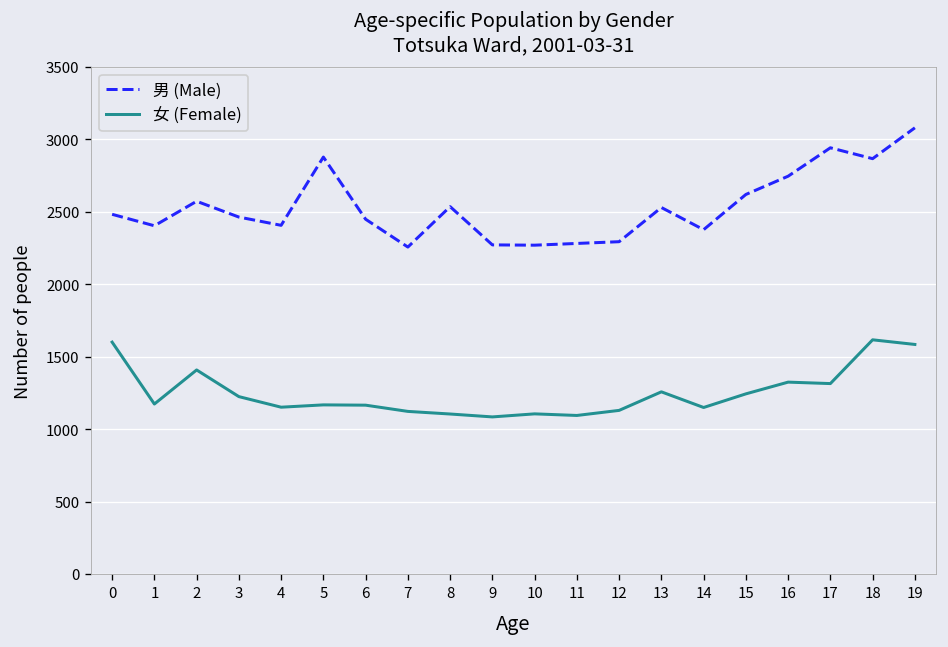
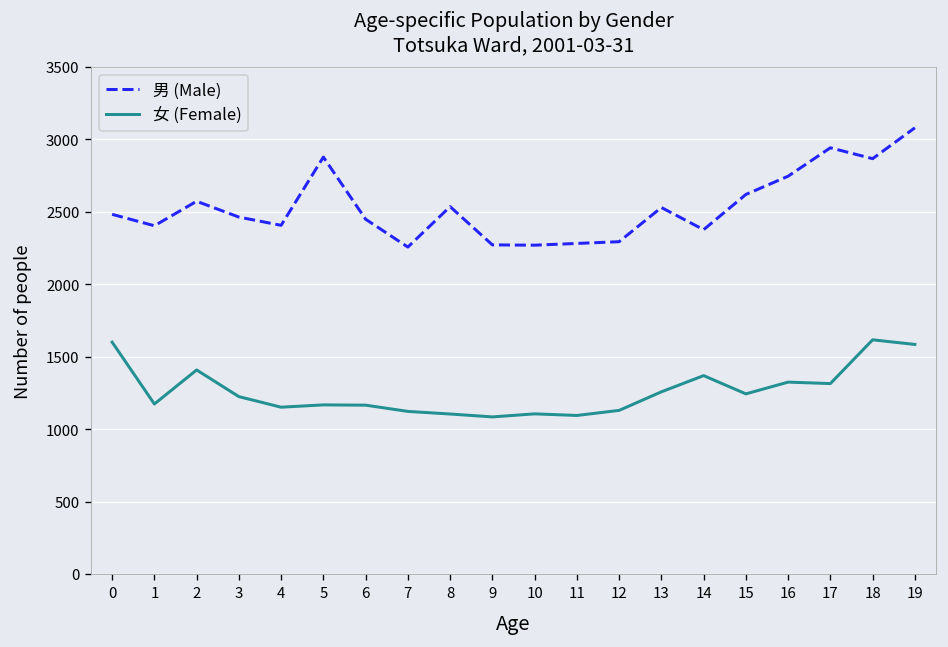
女 (Female), 14: 1150 -> 1370
